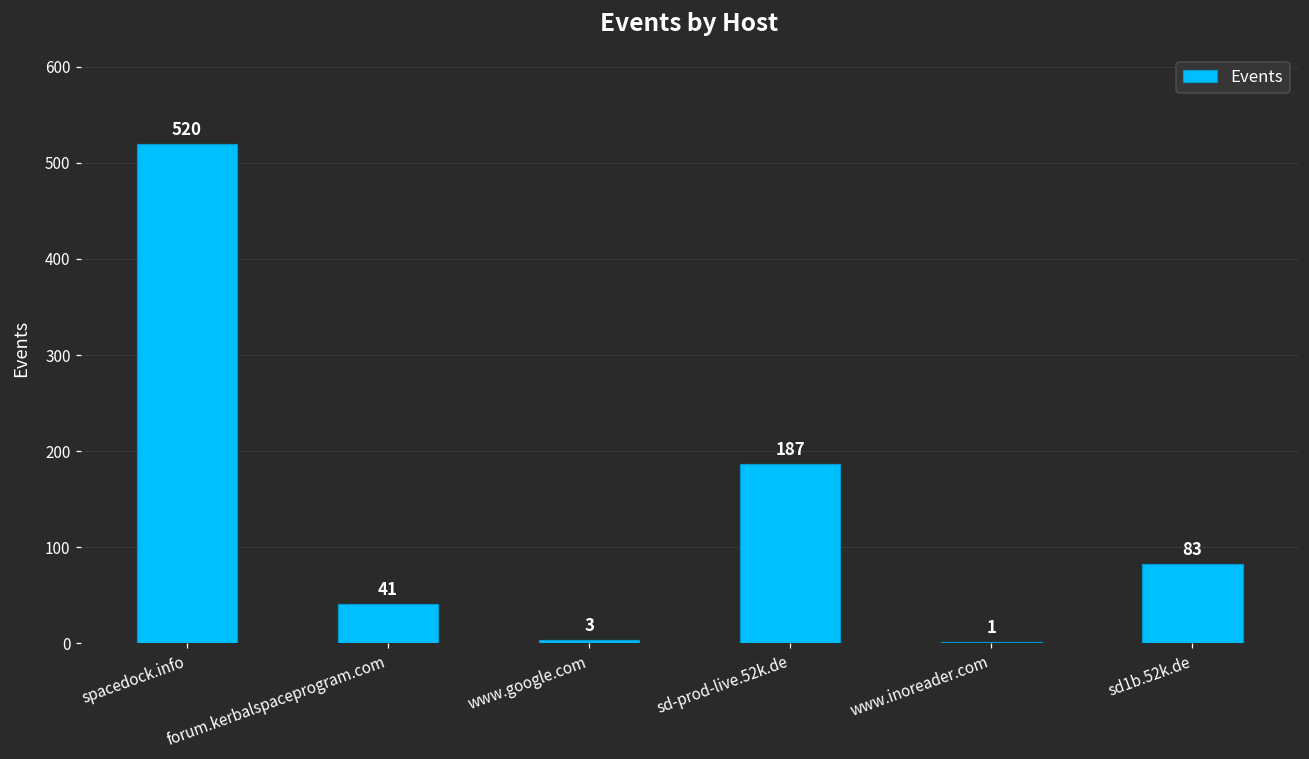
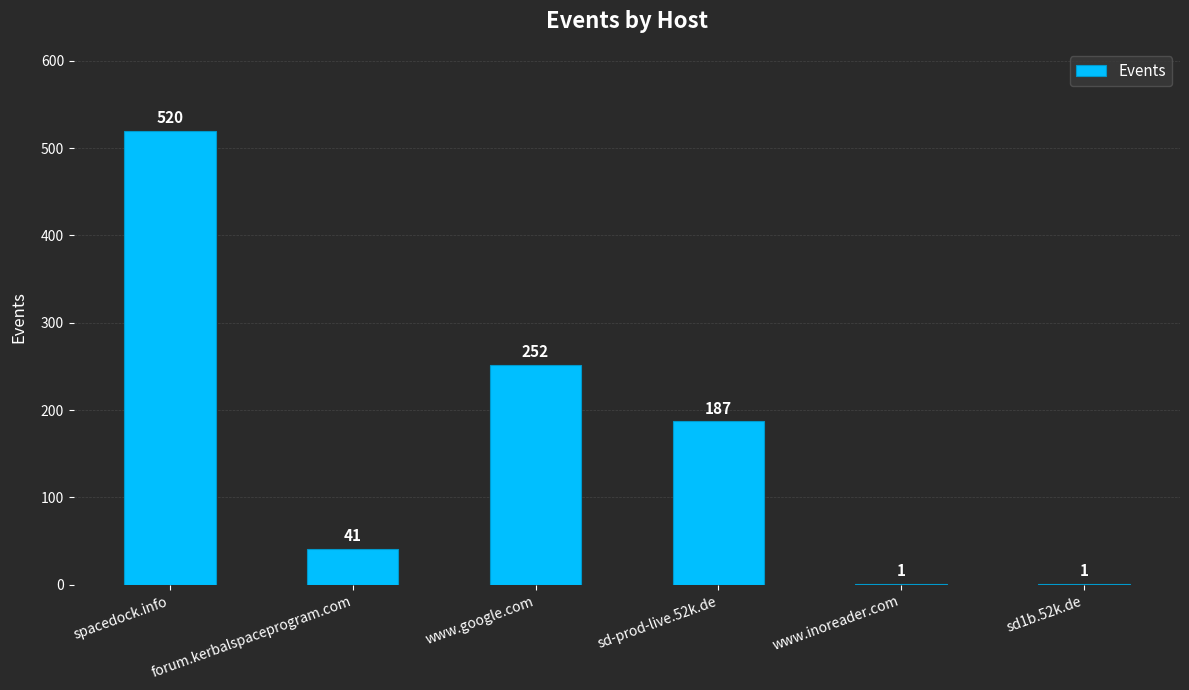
www.google.com: 3 -> 252
sd1b.52k.de: 83 -> 1
